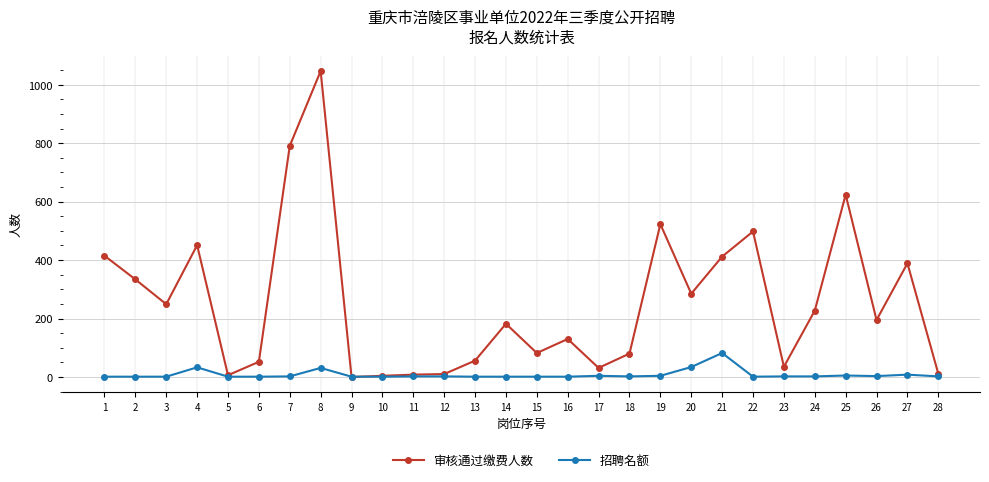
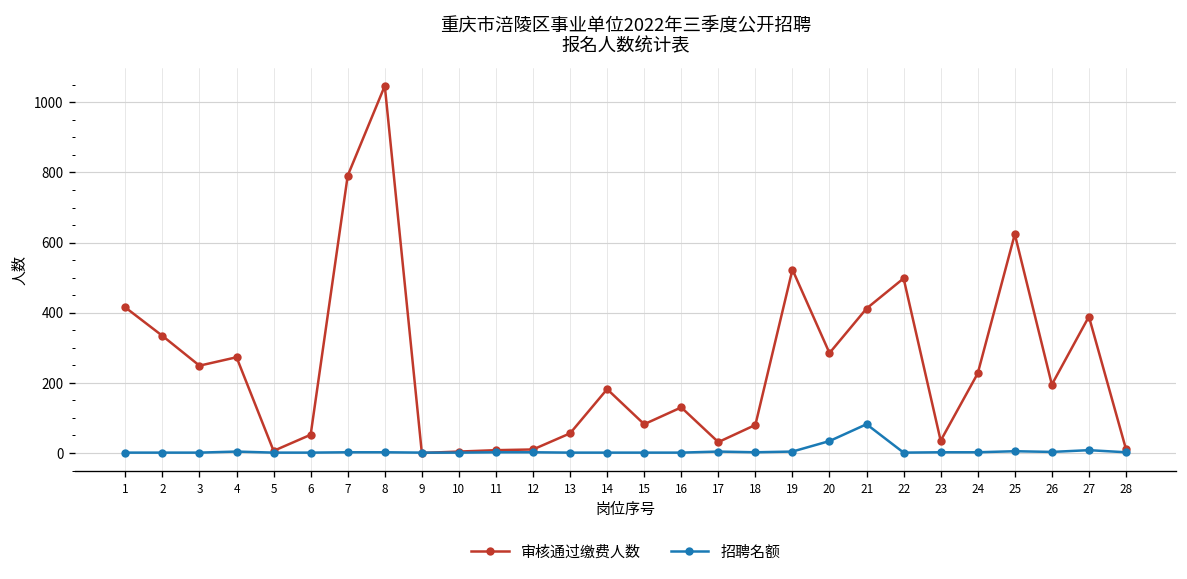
审核通过缴费人数, 4: 450 -> 270
招聘名额, 4: 30 -> 0
招聘名额, 8: 30 -> 0
